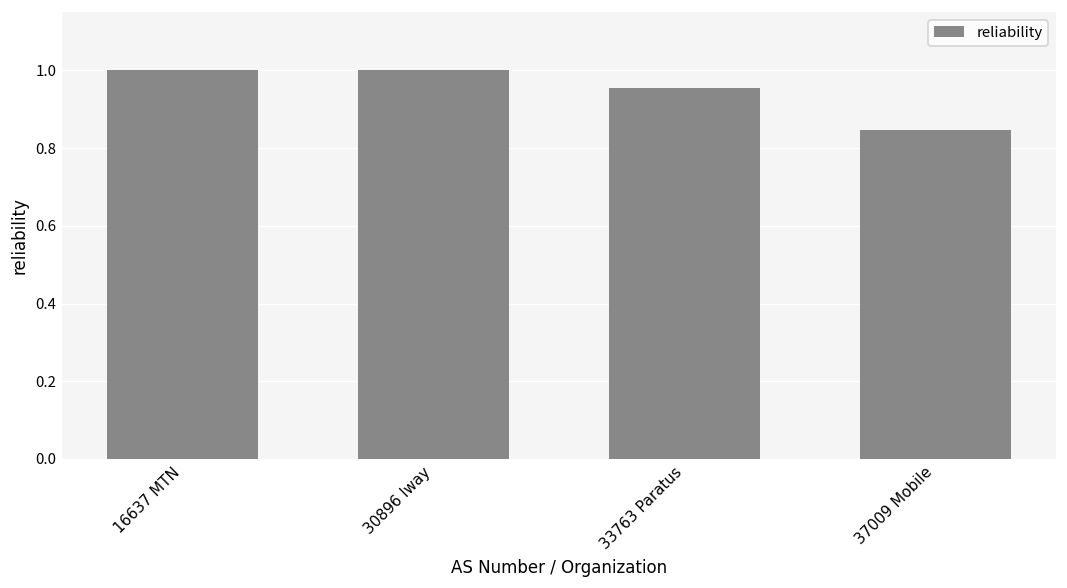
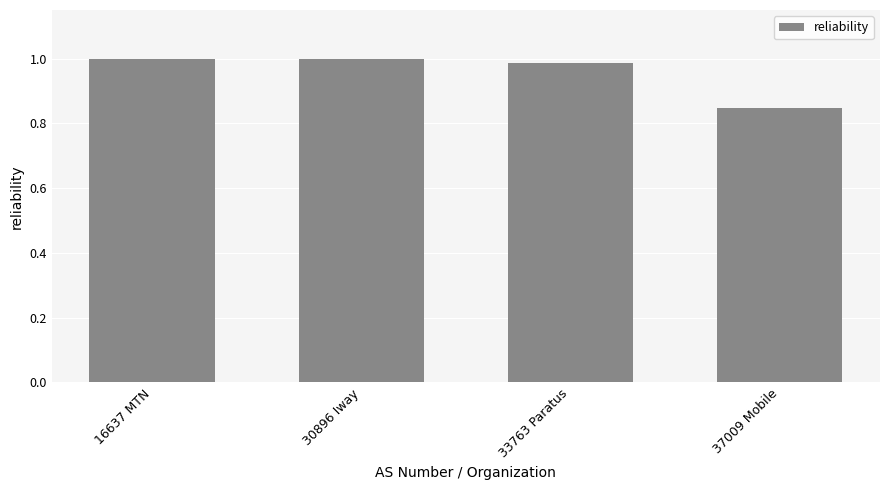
33763 Paratus: 0.95 -> 0.99
